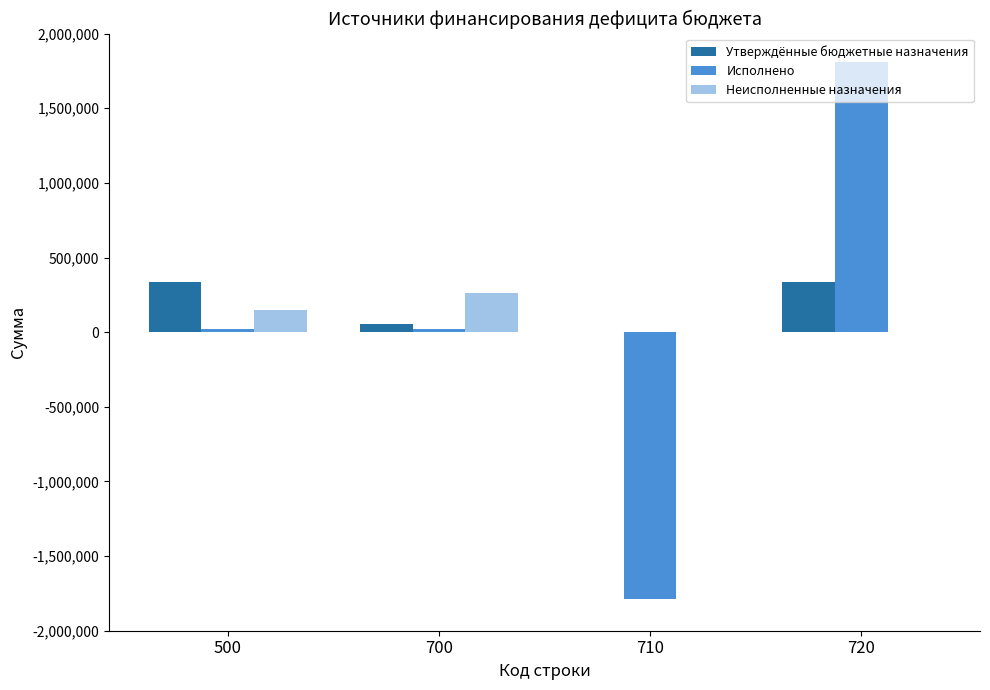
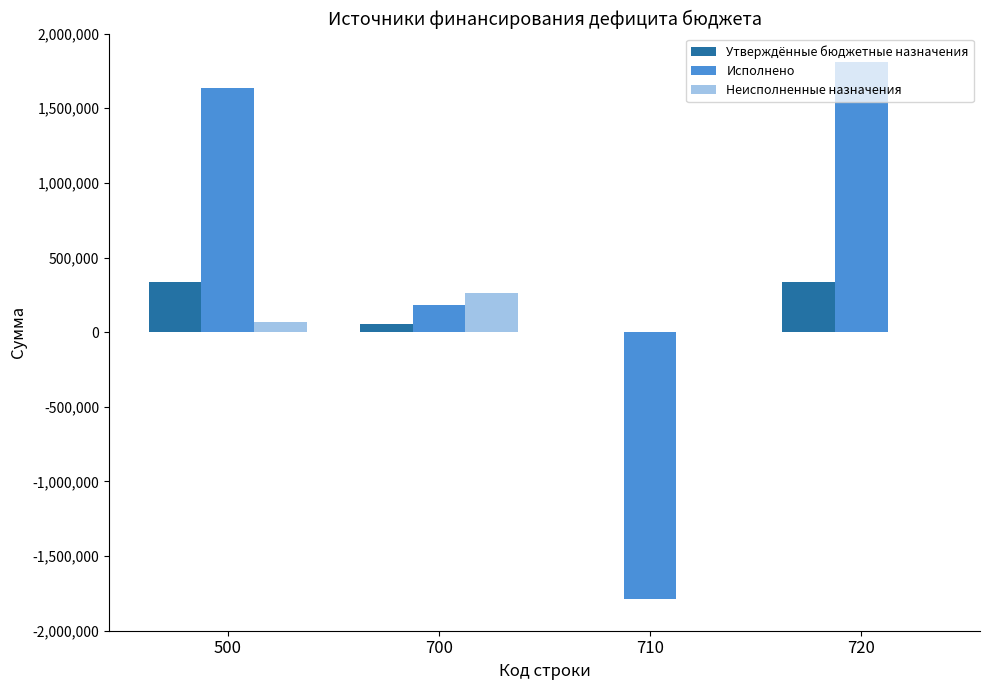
Исполнено, 500: 20,000 -> 1,630,000
Неисполненные назначения, 500: 150,000 -> 70,000
Исполнено, 700: 20,000 -> 180,000
